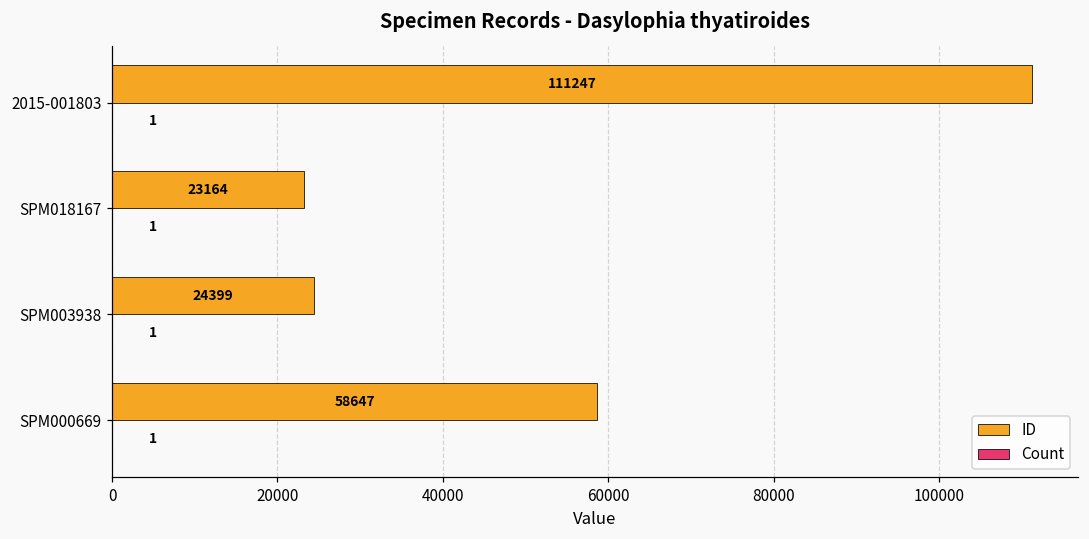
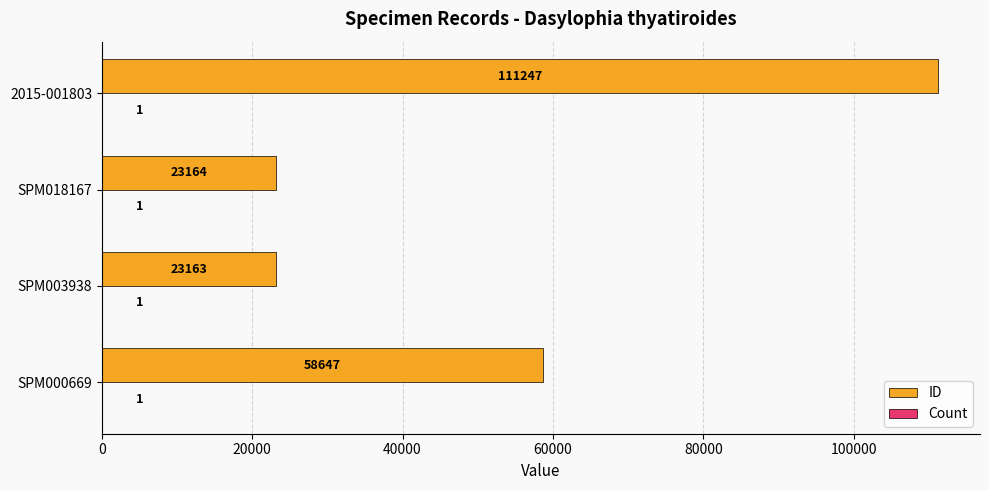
ID, SPM003938: 24399 -> 23163
